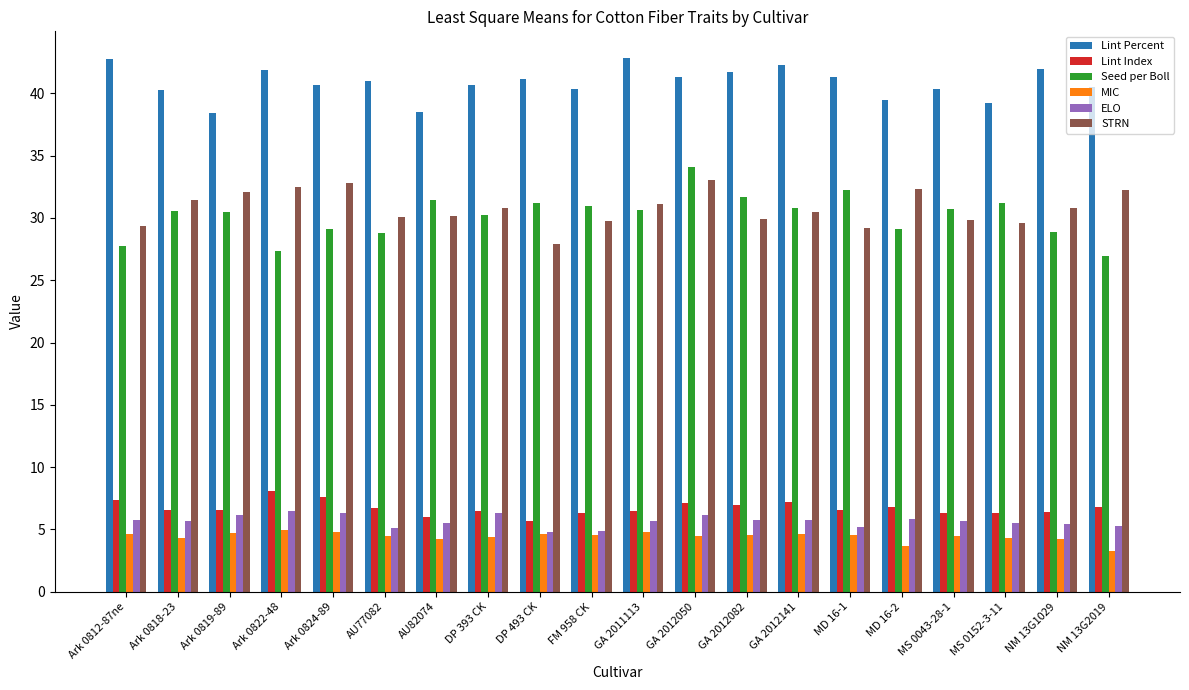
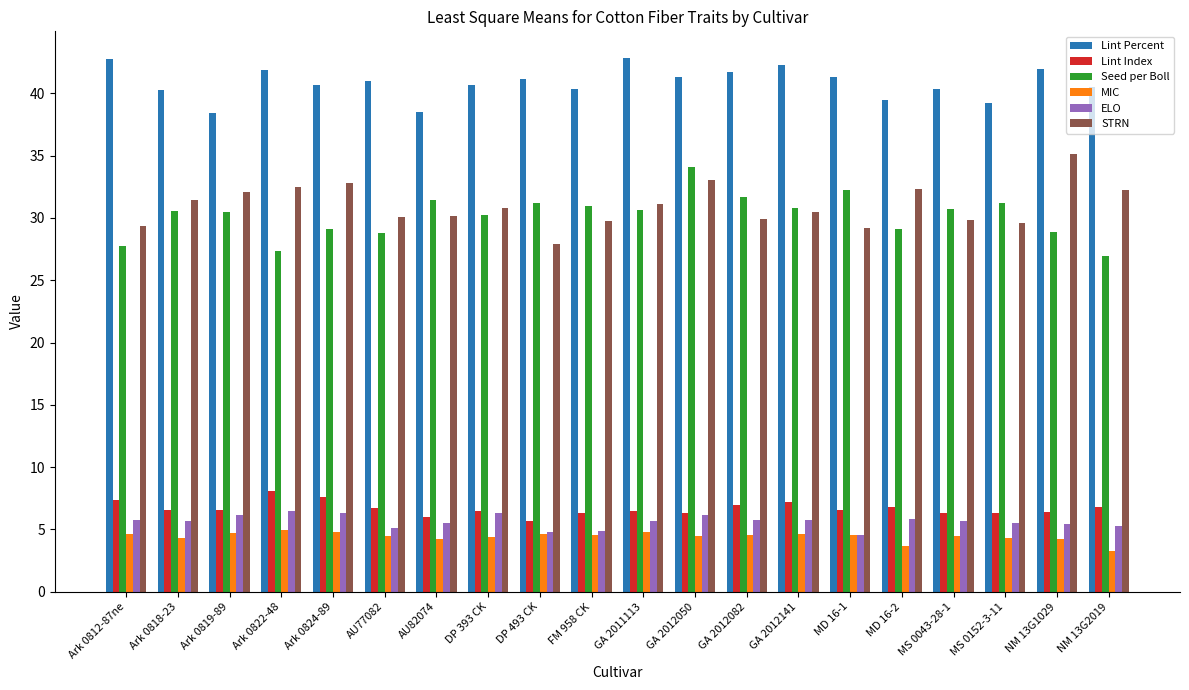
Lint Index, GA 2012050: 7.2 -> 6.3
ELO, MD 16-1: 5.2 -> 4.5
STRN, NM 13G1029: 30.8 -> 35.1
